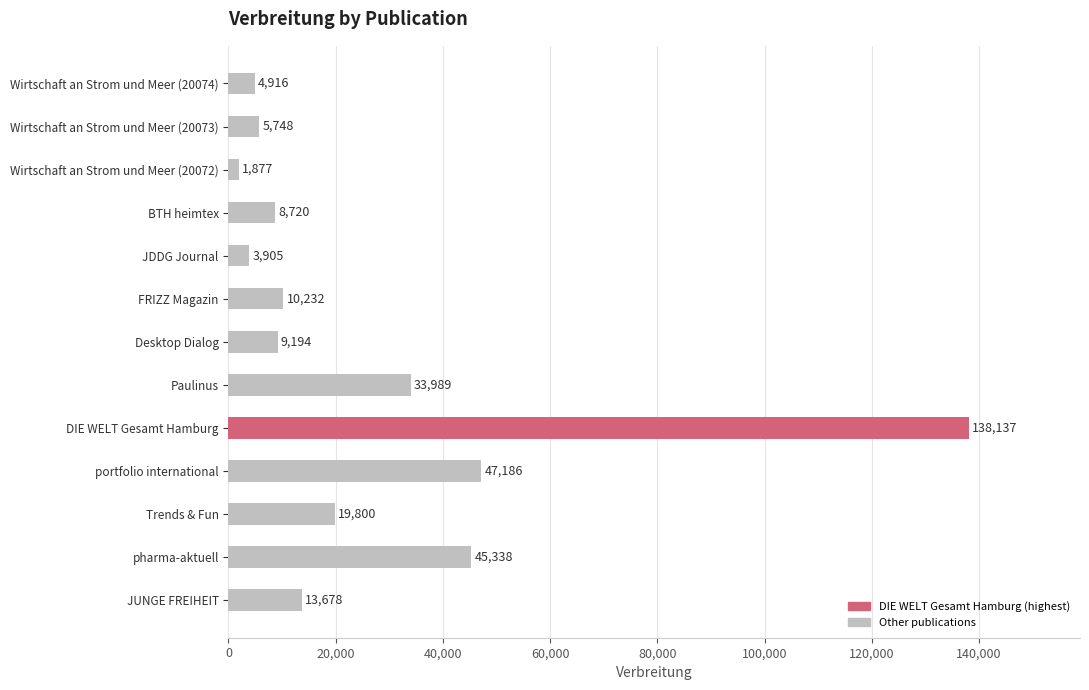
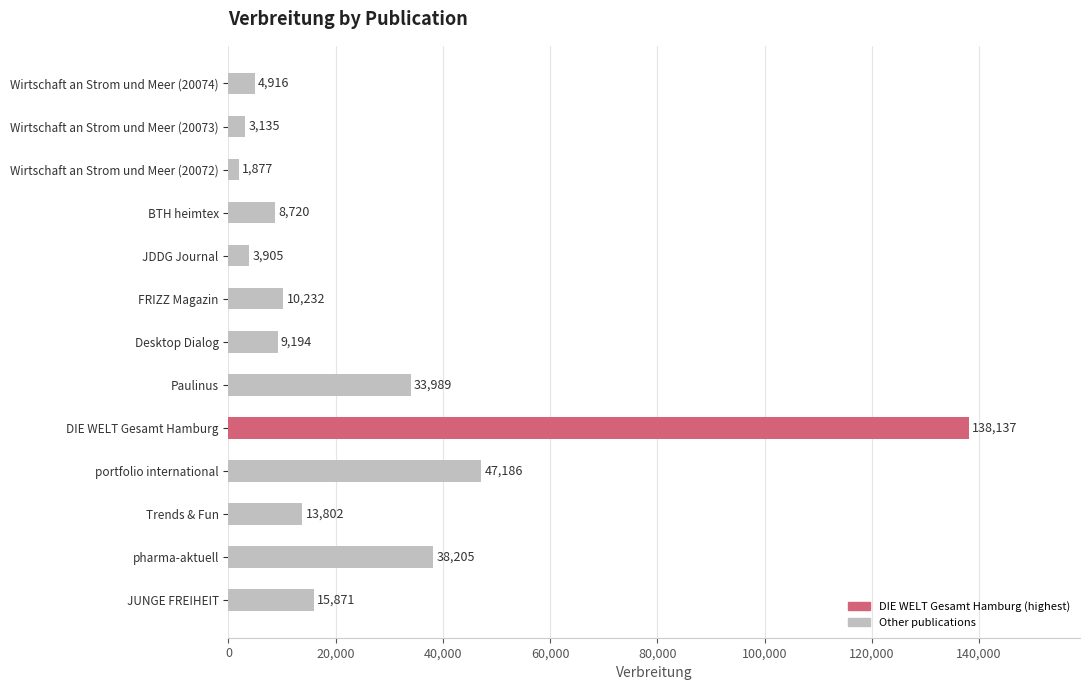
Wirtschaft an Strom und Meer (20073): 5,748 -> 3,135
Trends & Fun: 19,800 -> 13,802
pharma-aktuell: 45,338 -> 38,205
JUNGE FREIHEIT: 13,678 -> 15,871
